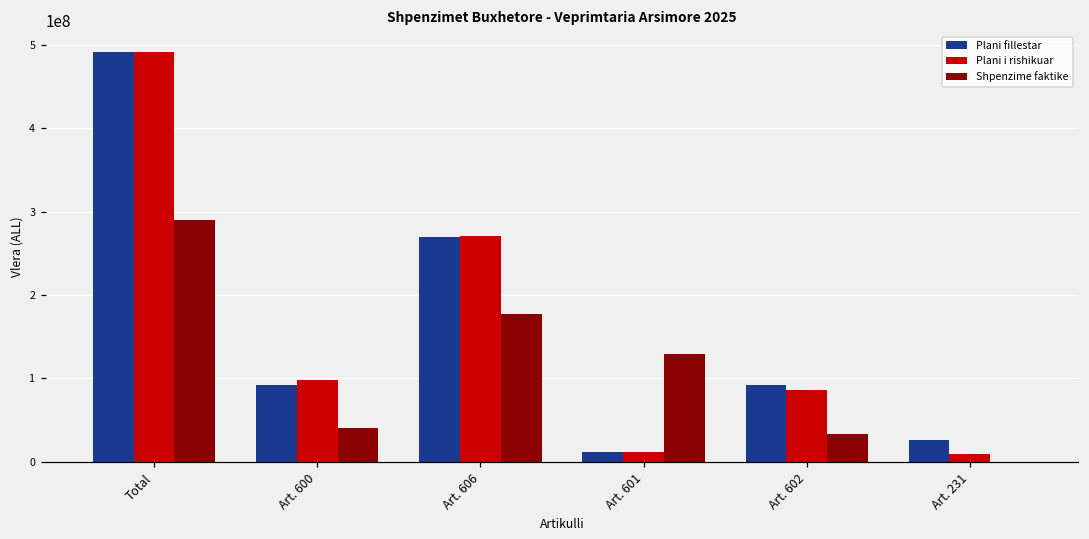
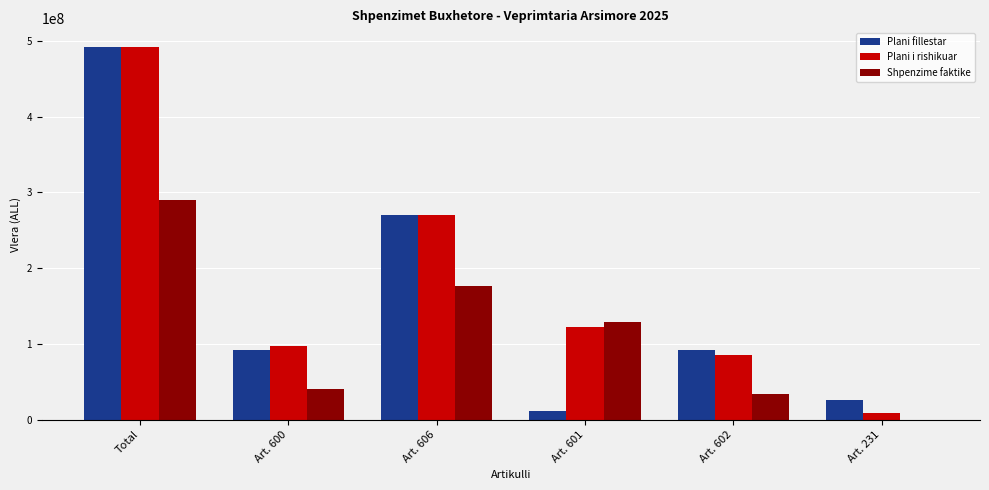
Plani i rishikuar, Art. 601: 10000000 -> 120000000
